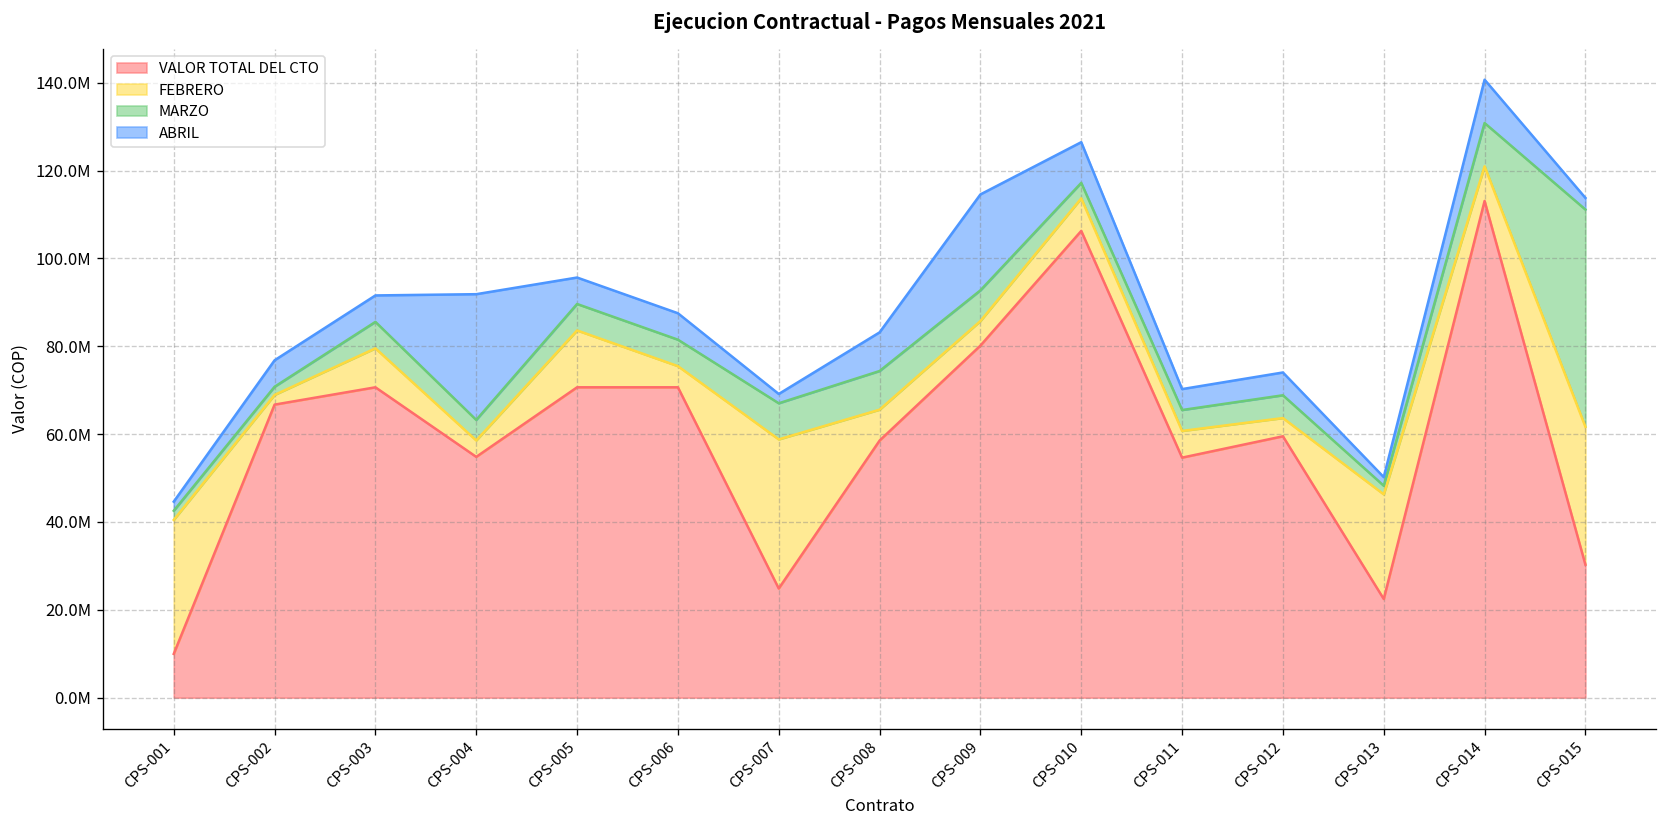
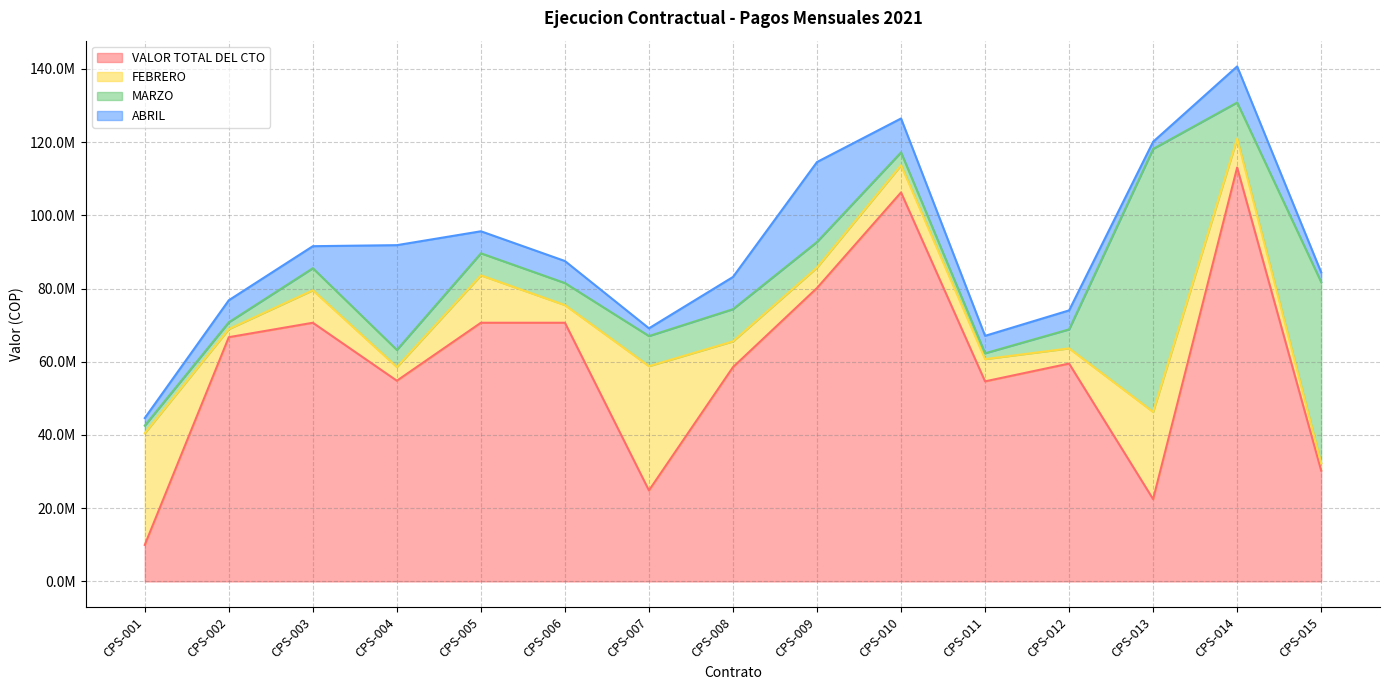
MARZO, CPS-011: 5000000 -> 2000000
MARZO, CPS-013: 2000000 -> 72000000
FEBRERO, CPS-015: 31000000 -> 2000000
